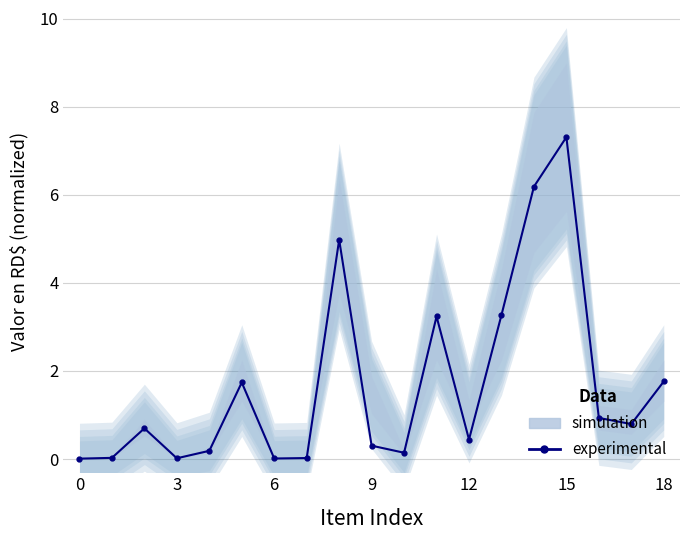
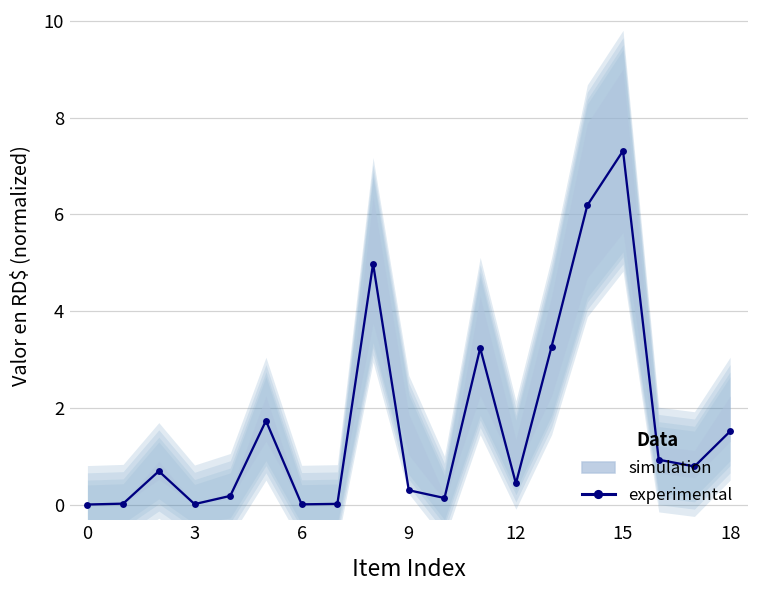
experimental, 18: 1.8 -> 1.5
